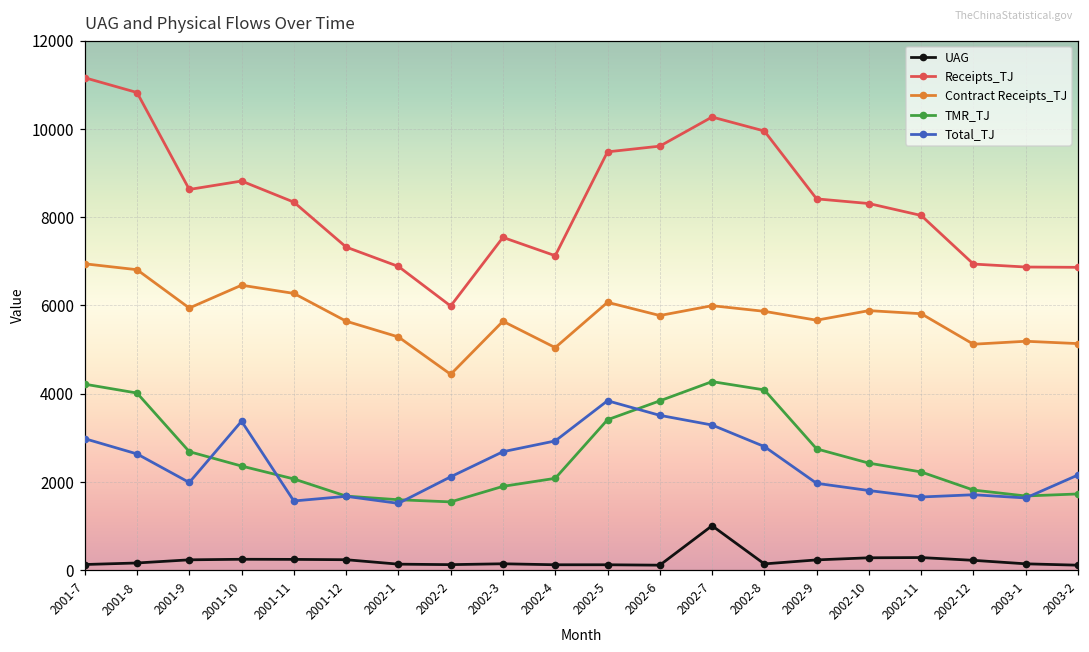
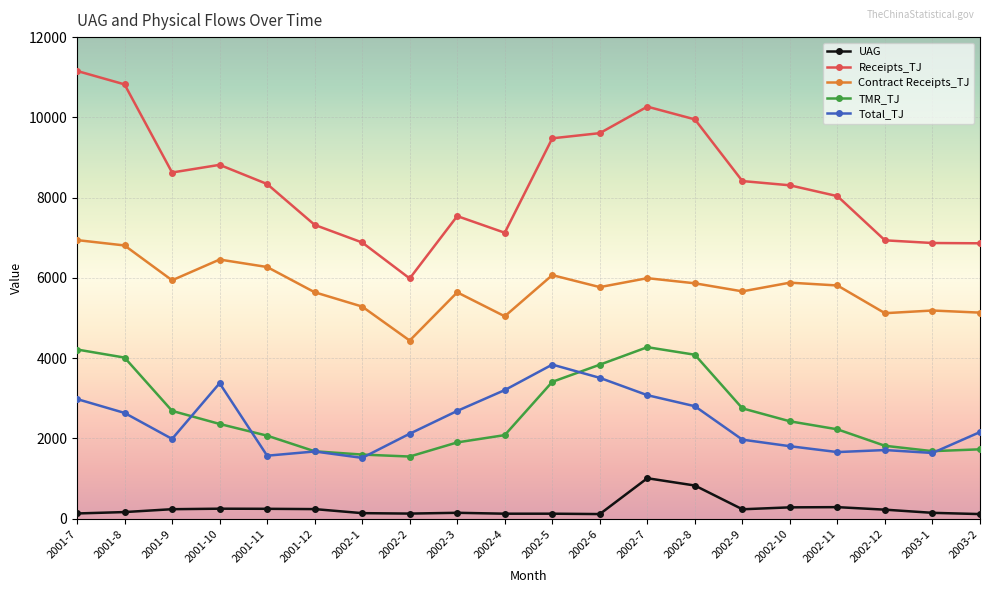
Total_TJ, 2002-4: 2900 -> 3200
Total_TJ, 2002-7: 3300 -> 3100
UAG, 2002-8: 100 -> 800
